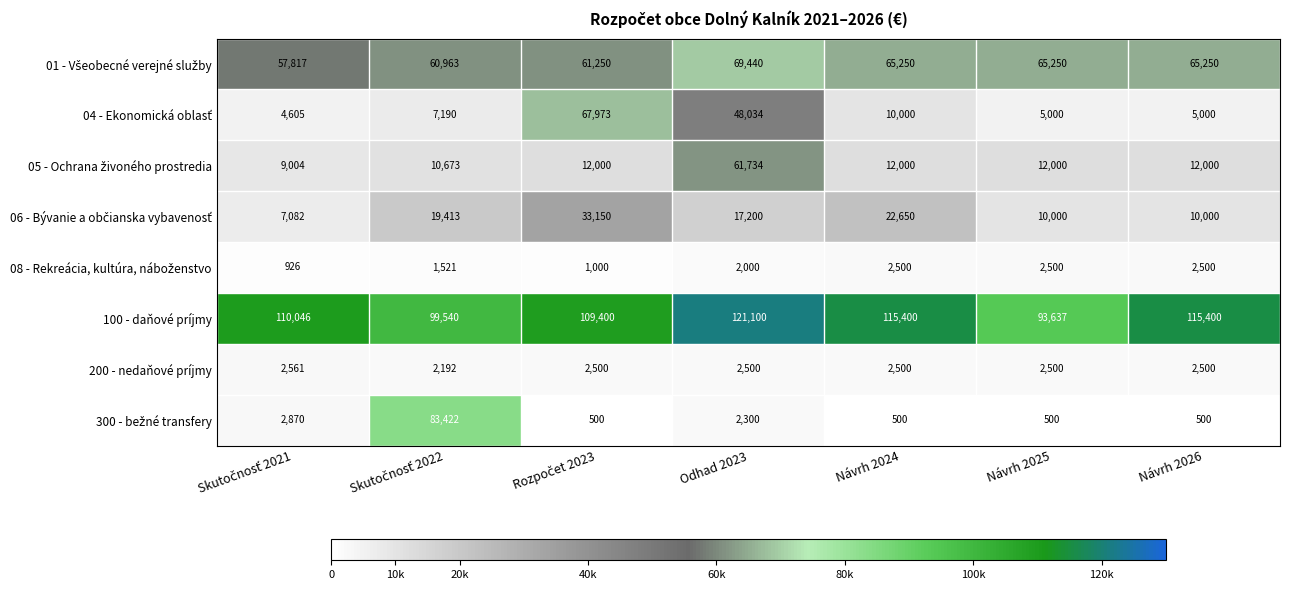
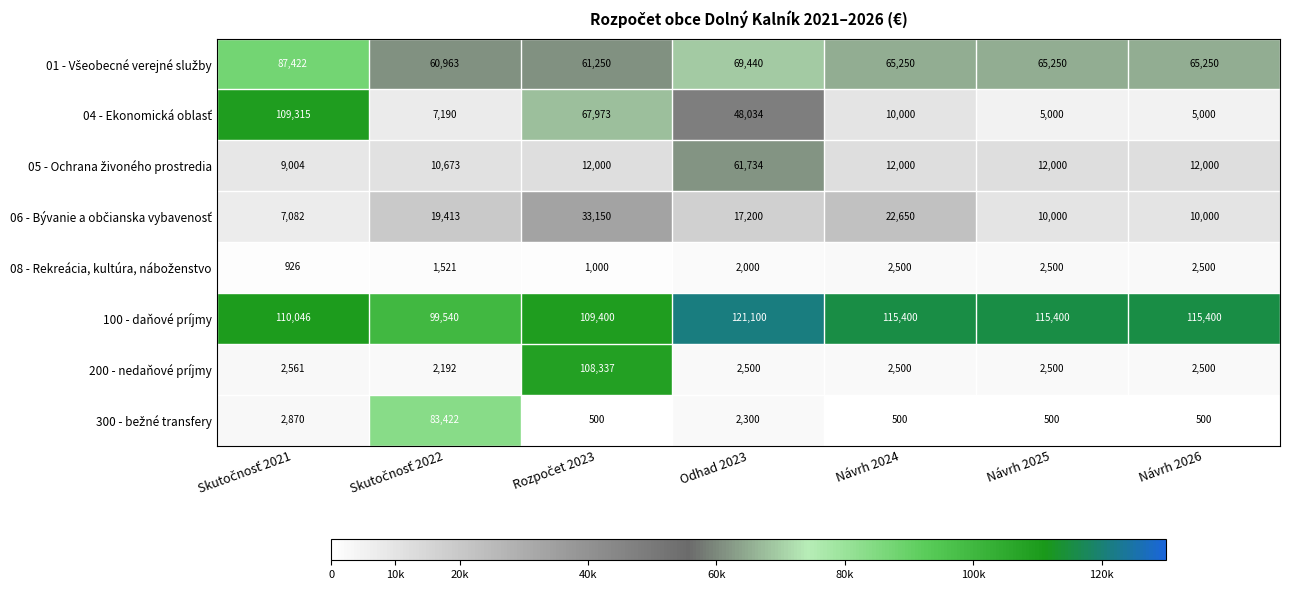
01 - Všeobecné verejné služby, Skutočnosť 2021: 57,817 -> 87,422
04 - Ekonomická oblasť, Skutočnosť 2021: 4,605 -> 109,315
100 - daňové príjmy, Návrh 2025: 93,637 -> 115,400
200 - nedaňové príjmy, Rozpočet 2023: 2,500 -> 108,337
